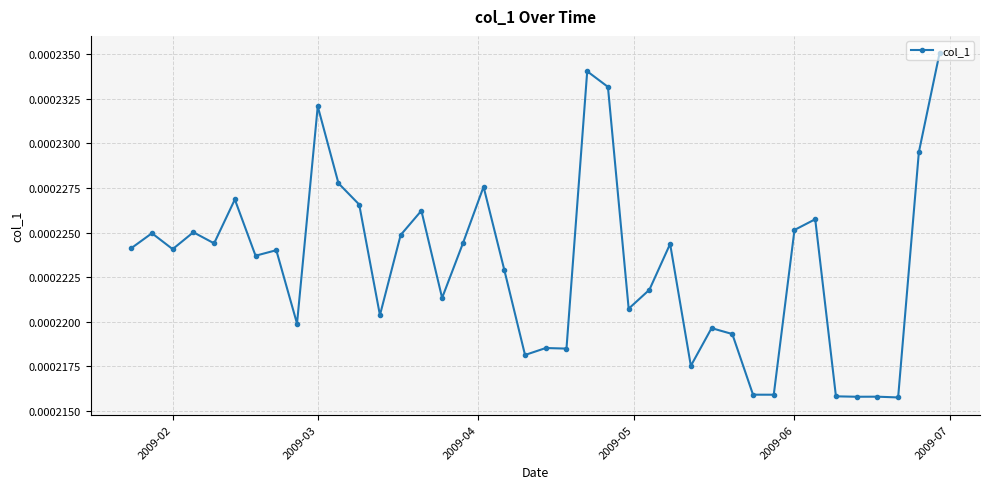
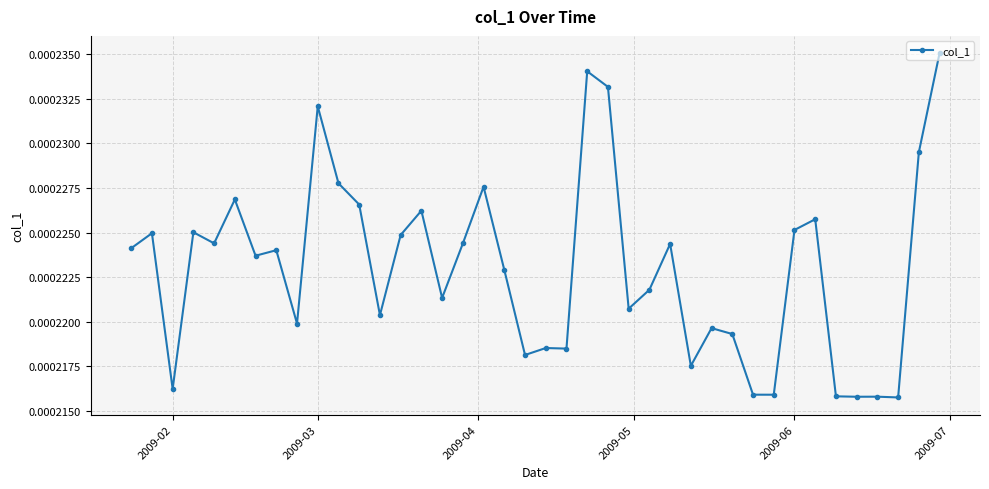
2009-02: 0.0002241 -> 0.0002162
